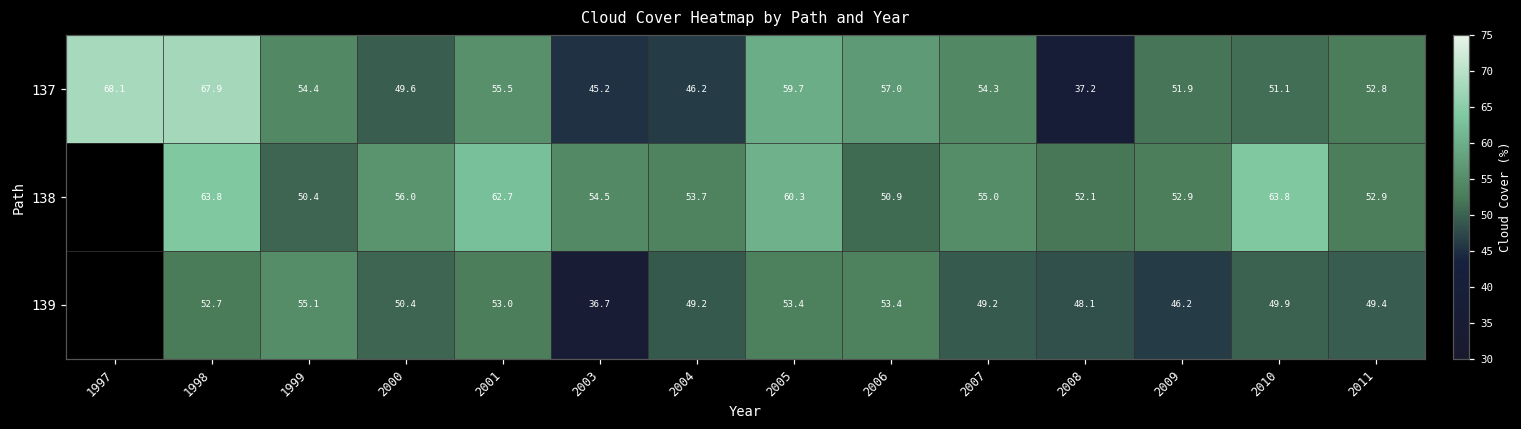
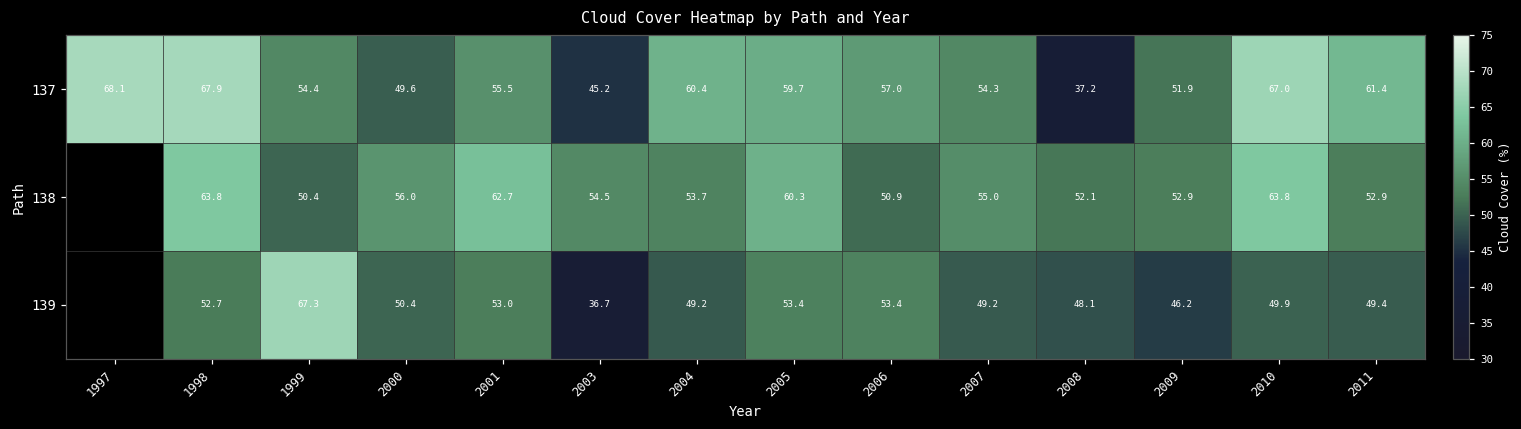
137, 2004: 46.2 -> 60.4
137, 2010: 51.1 -> 67.0
137, 2011: 52.8 -> 61.4
139, 1999: 55.1 -> 67.3
